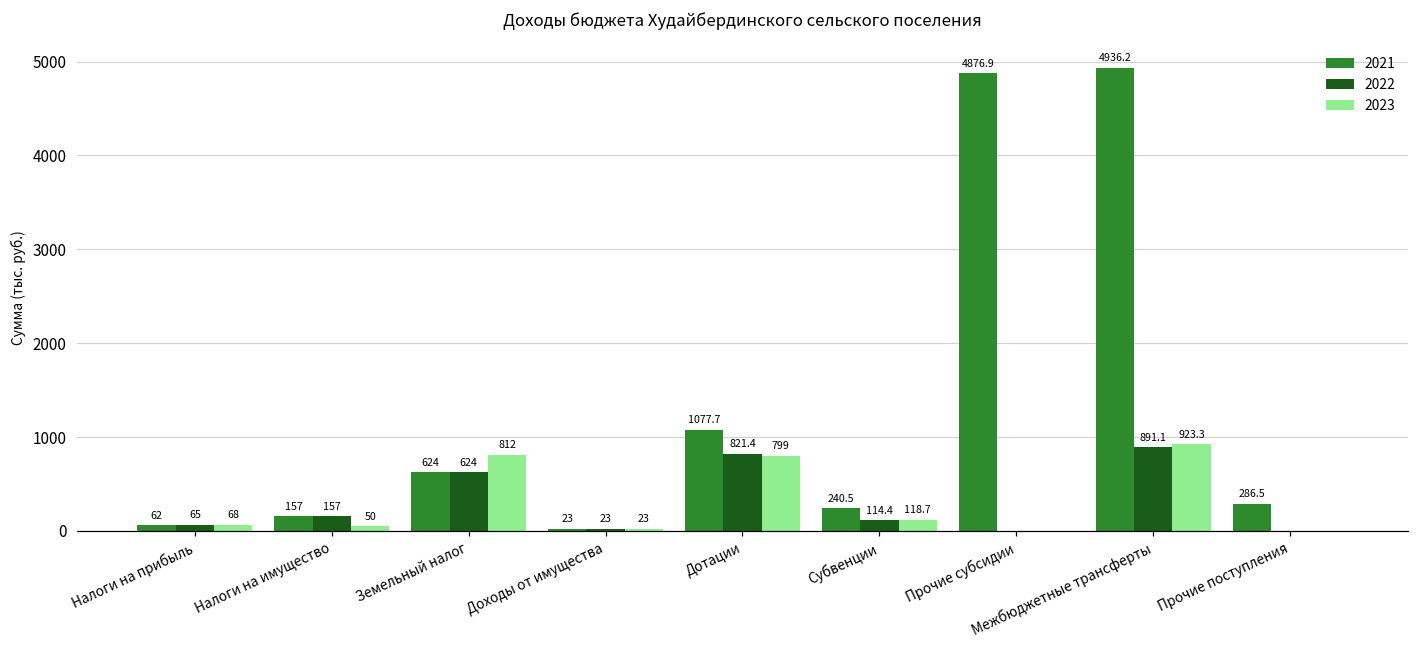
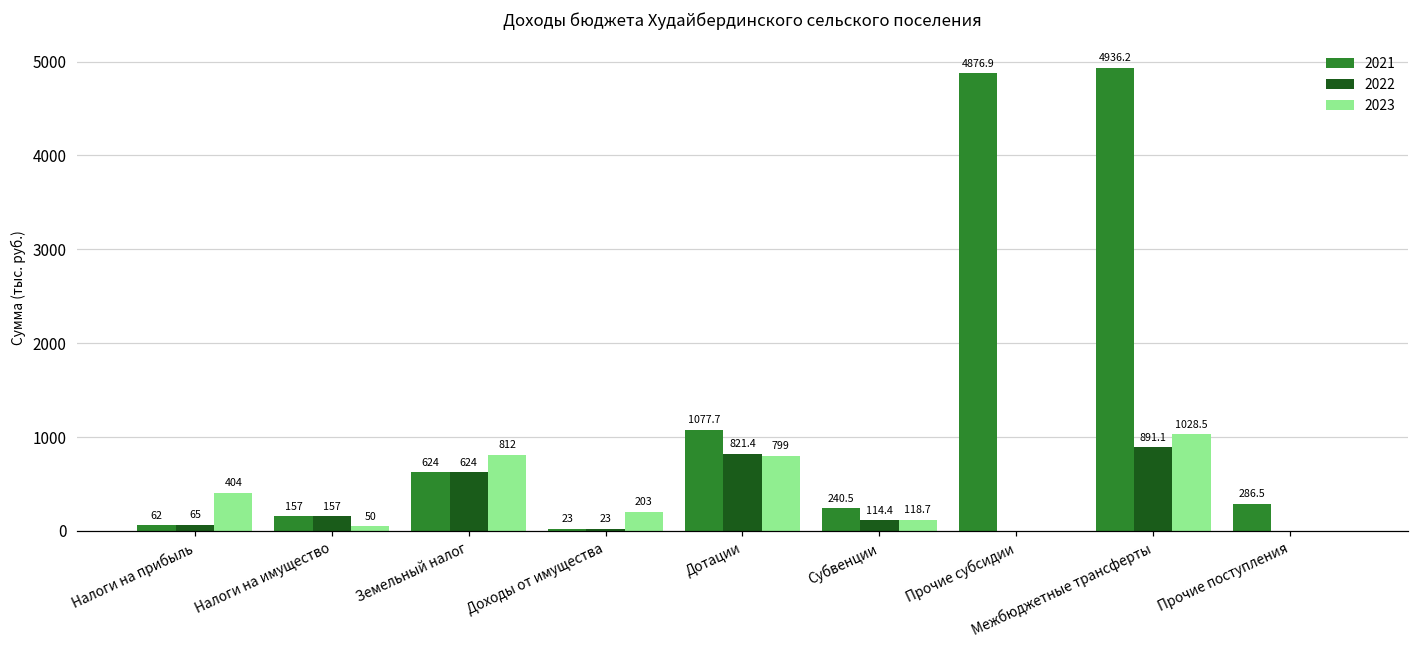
2023, Налоги на прибыль: 68 -> 404
2023, Доходы от имущества: 23 -> 203
2023, Межбюджетные трансферты: 923.3 -> 1028.5
